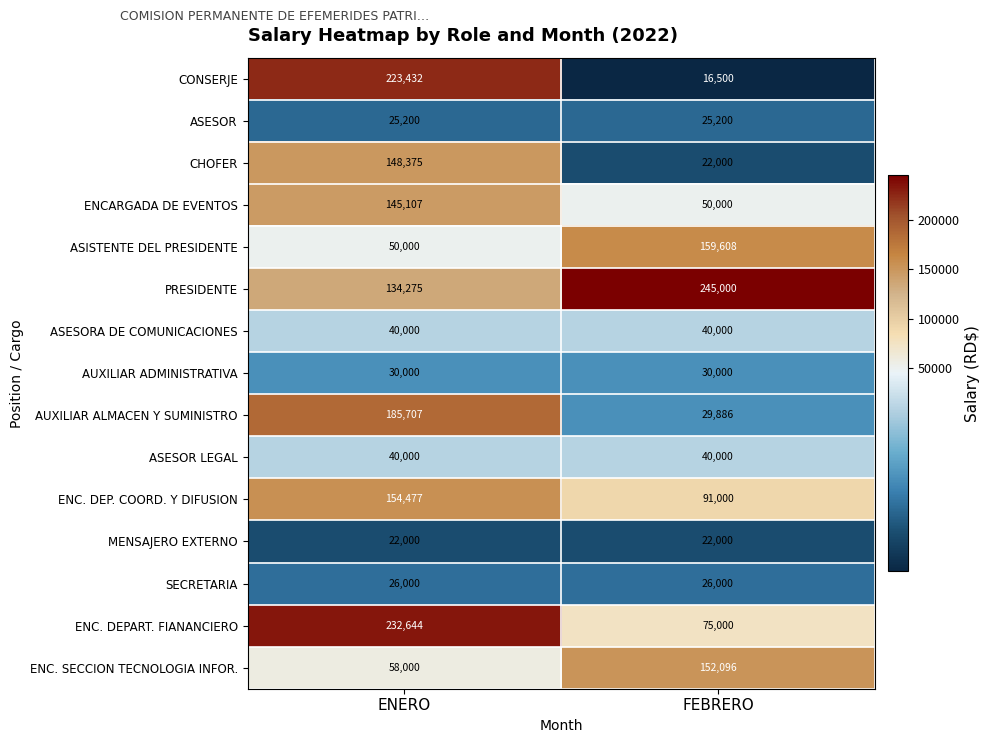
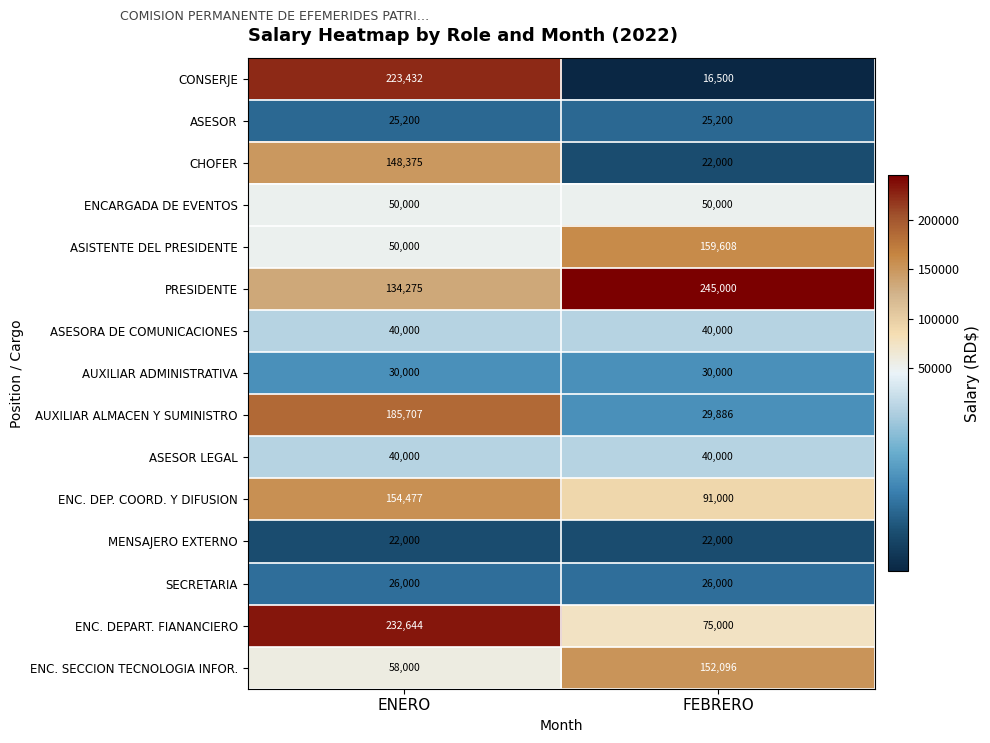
ENCARGADA DE EVENTOS, ENERO: 145,107 -> 50,000
